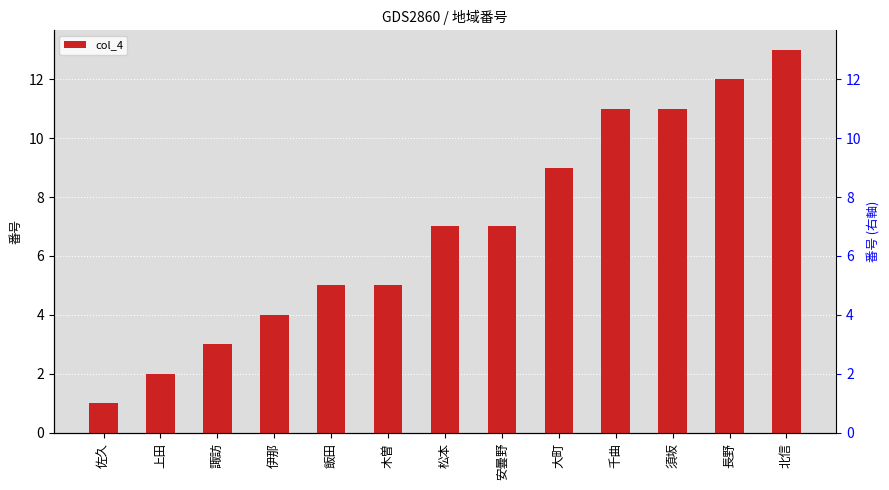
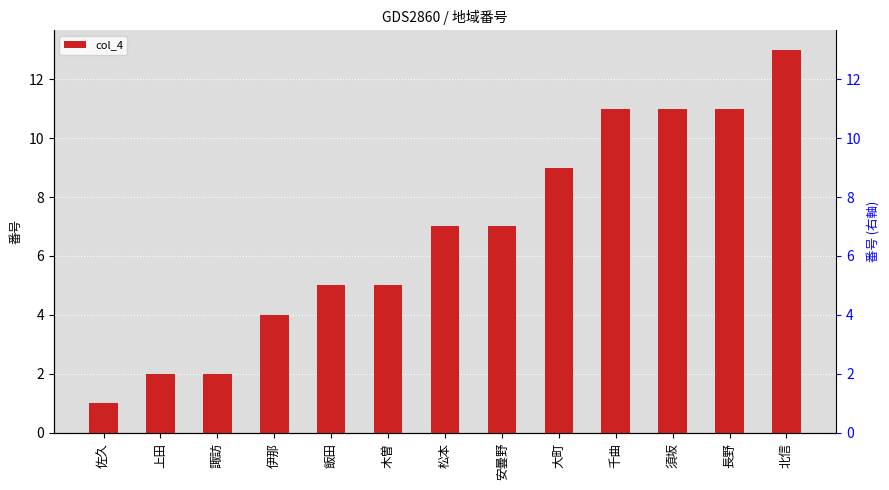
諏訪: 3 -> 2
長野: 12 -> 11
